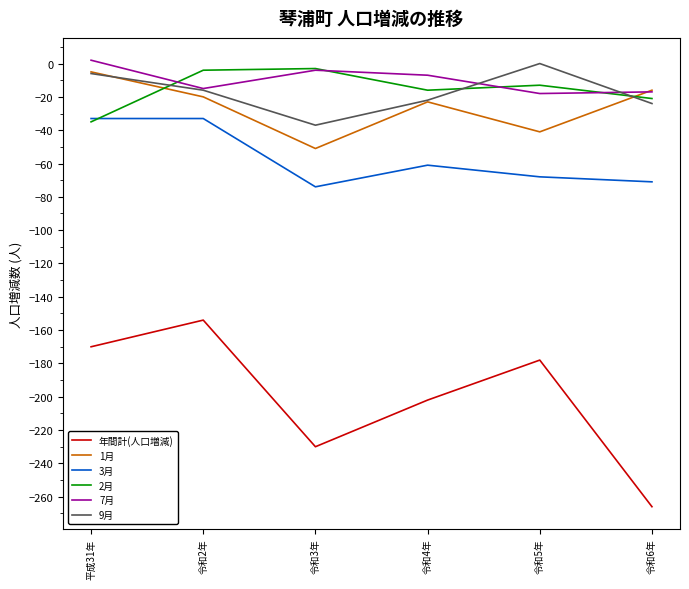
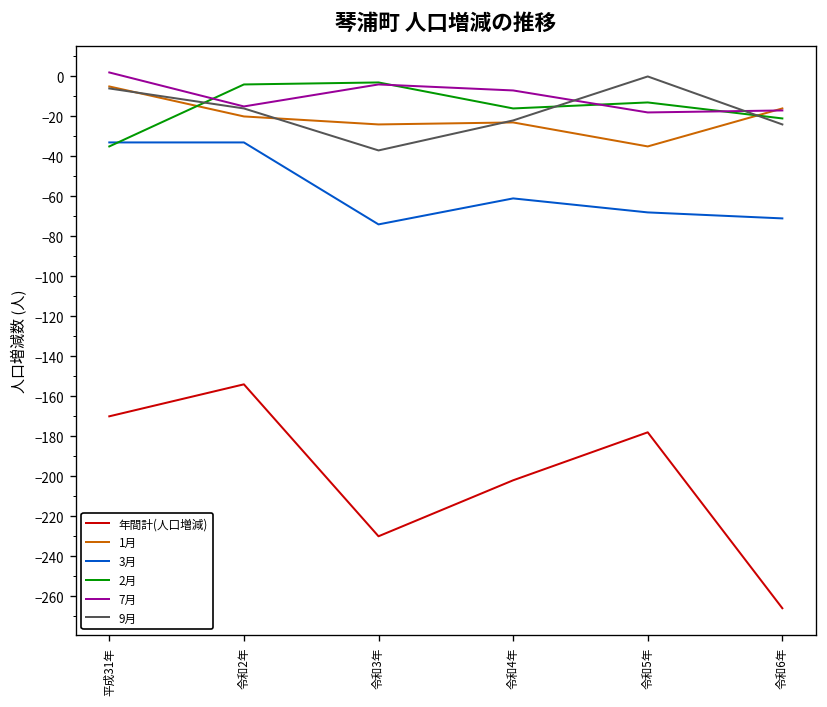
1月, 令和3年: -51 -> -24
1月, 令和5年: -41 -> -35
